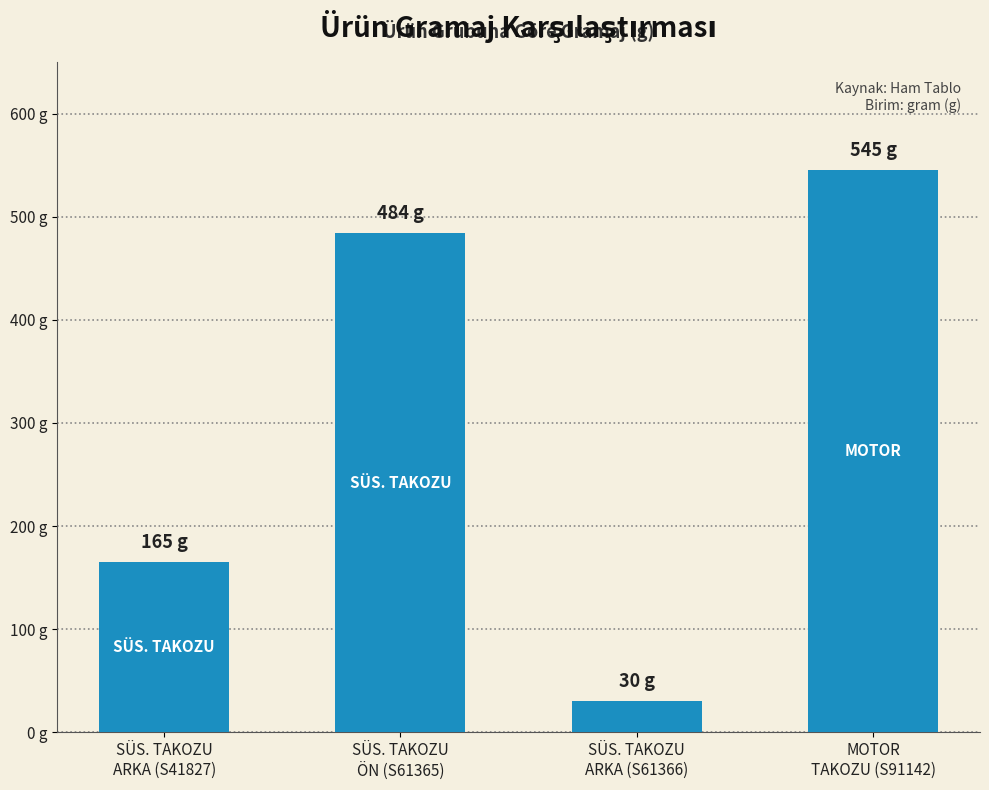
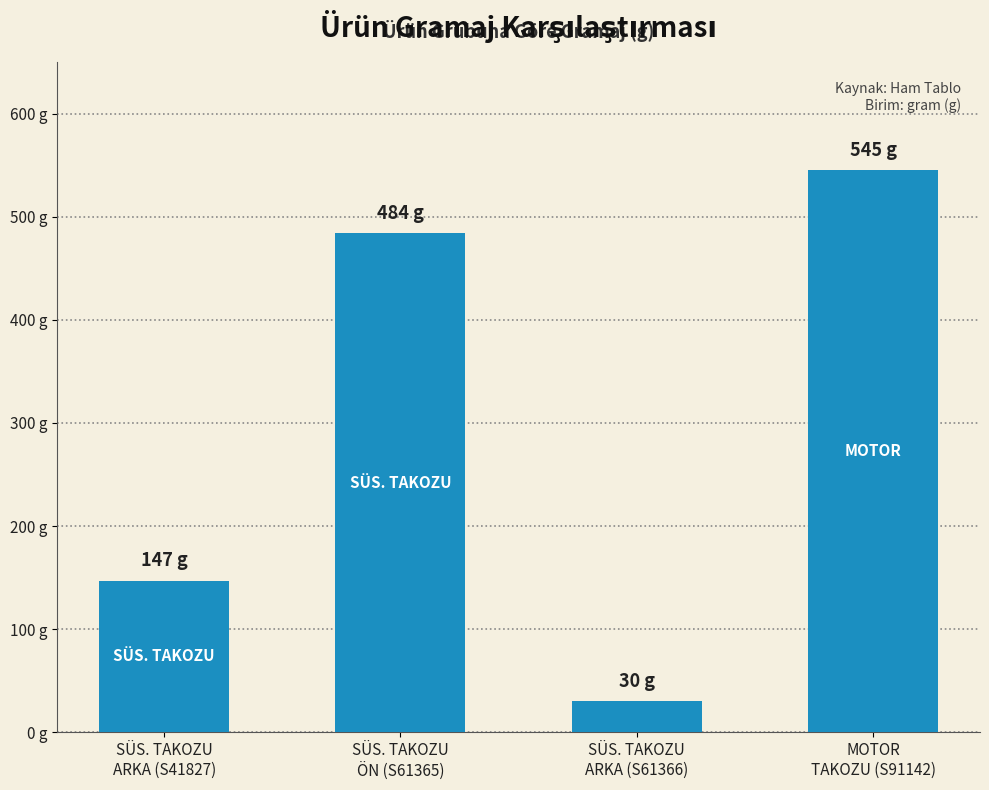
SÜS. TAKOZU ARKA (S41827): 165 -> 147
